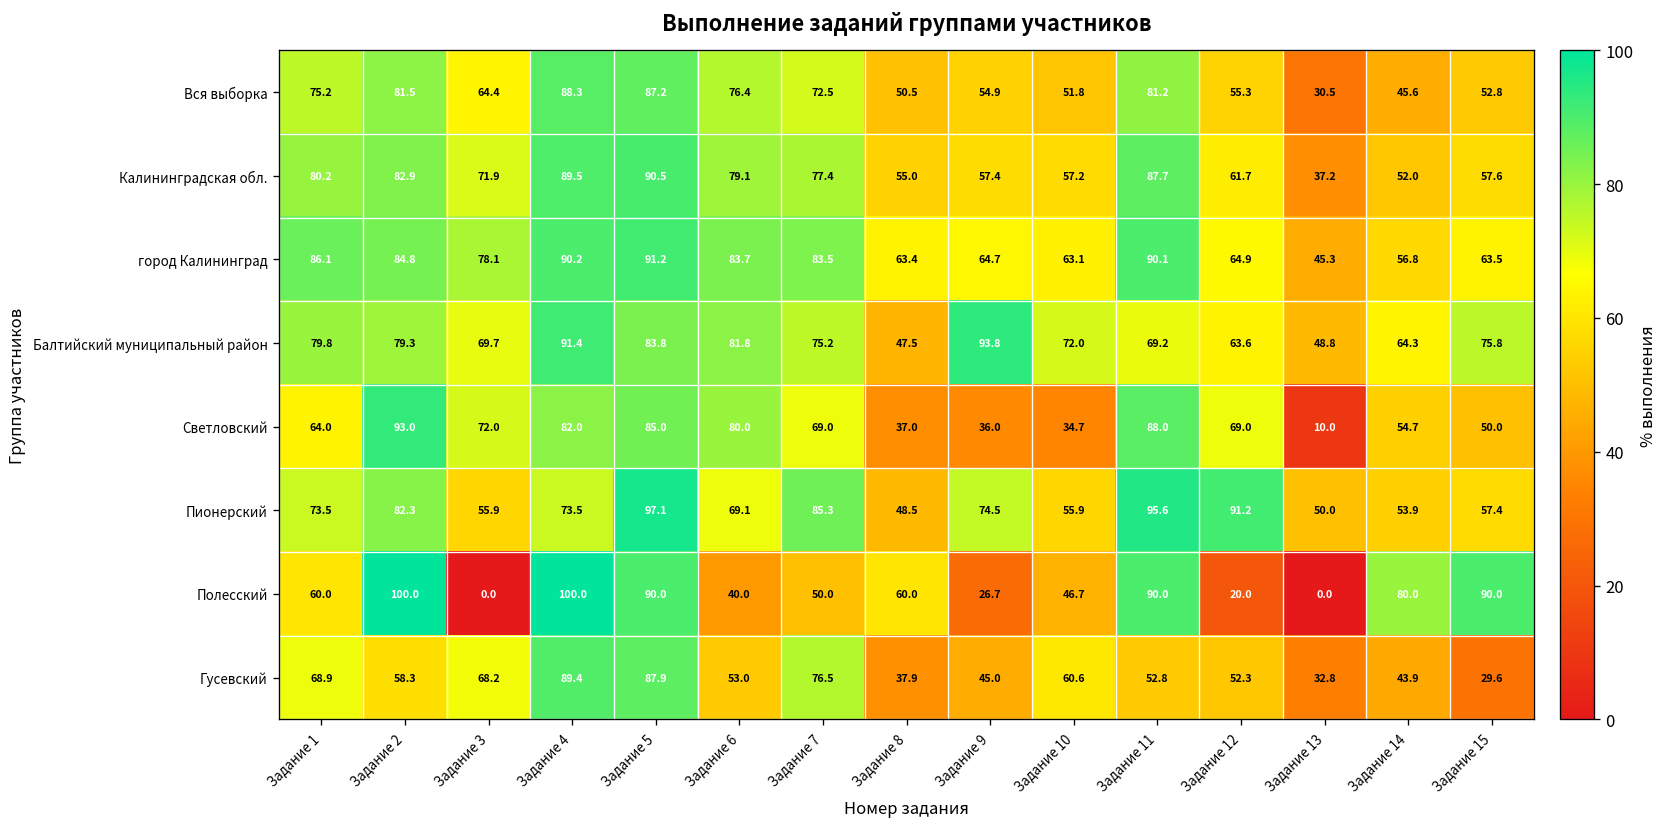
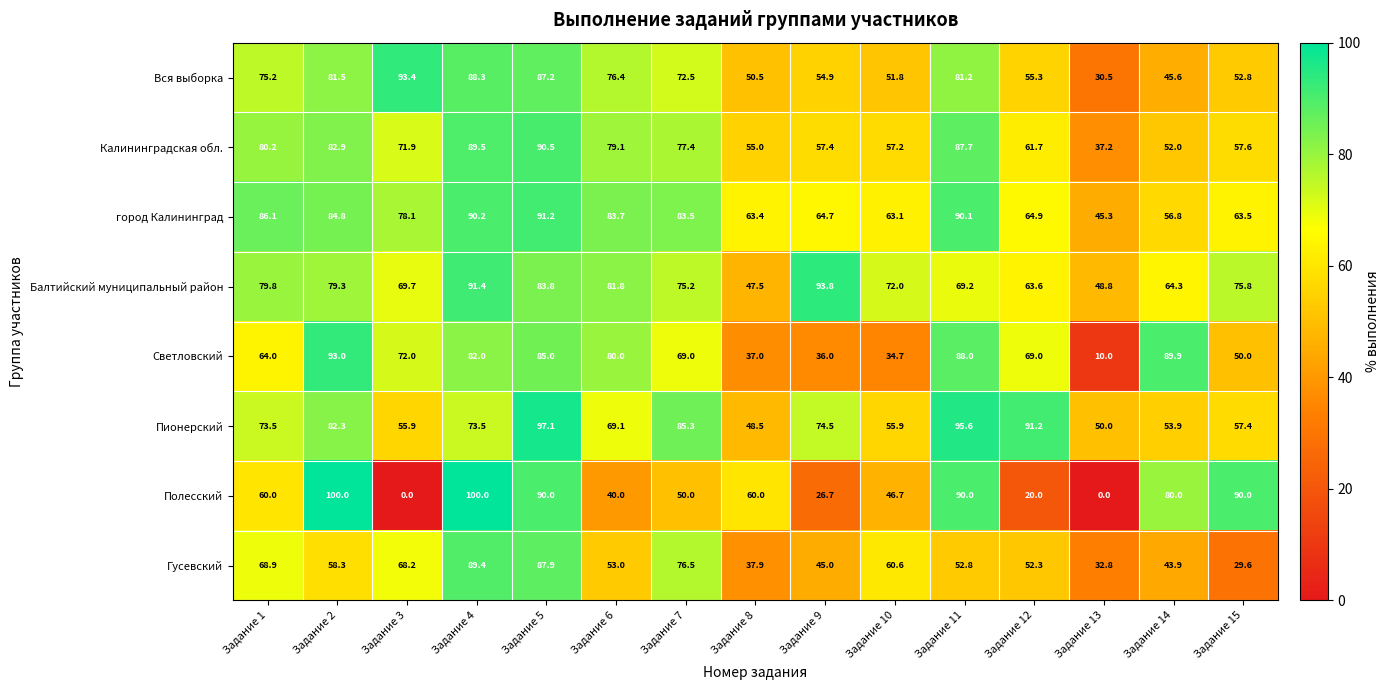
Вся выборка, Задание 3: 64.4 -> 93.4
Светловский, Задание 14: 54.7 -> 89.9
